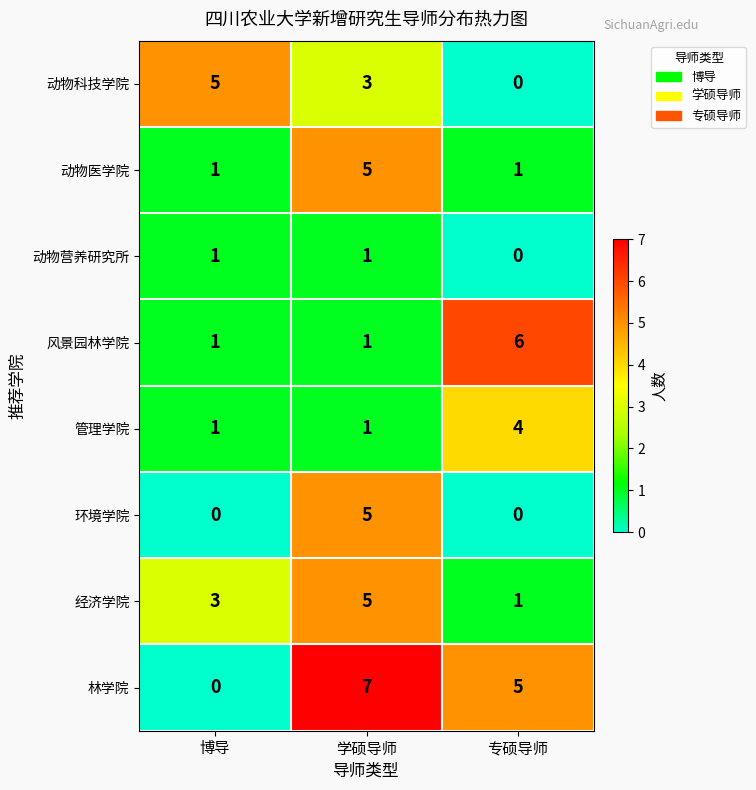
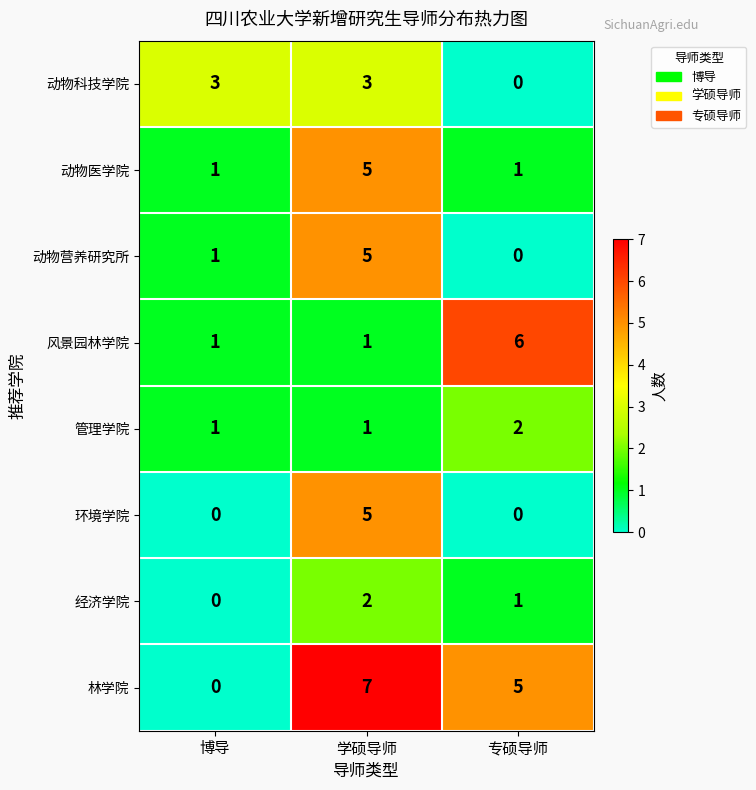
动物科技学院, 博导: 5 -> 3
动物营养研究所, 学硕导师: 1 -> 5
管理学院, 专硕导师: 4 -> 2
经济学院, 博导: 3 -> 0
经济学院, 学硕导师: 5 -> 2
